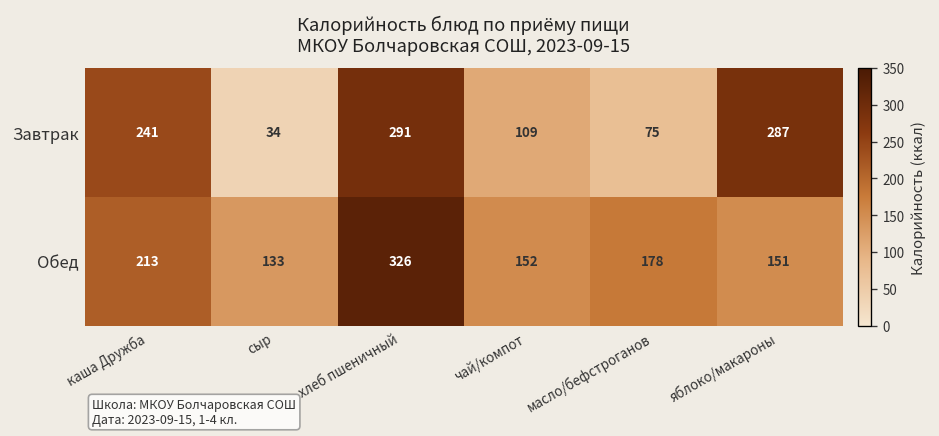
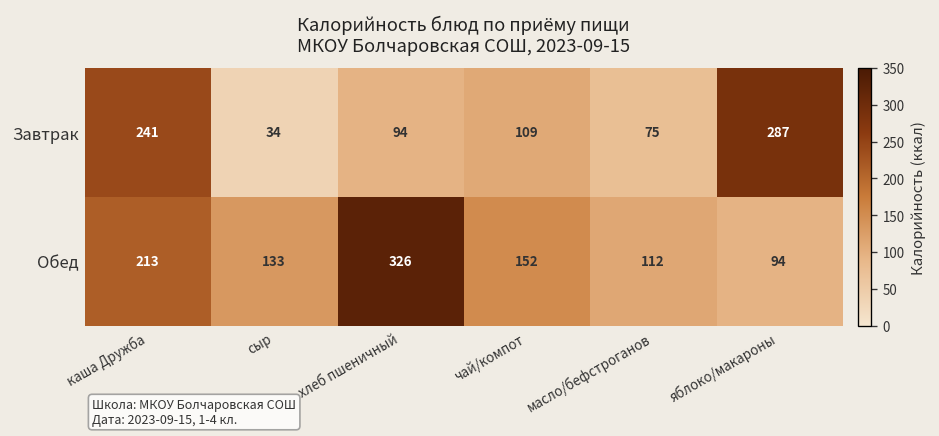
Завтрак, хлеб пшеничный: 291 -> 94
Обед, масло/бефстроганов: 178 -> 112
Обед, яблоко/макароны: 151 -> 94
